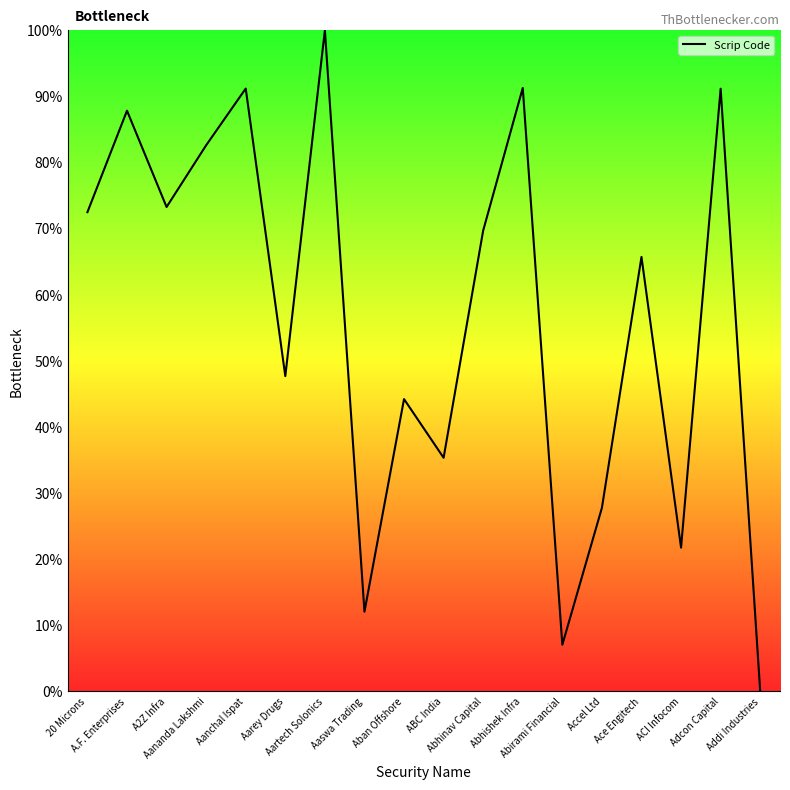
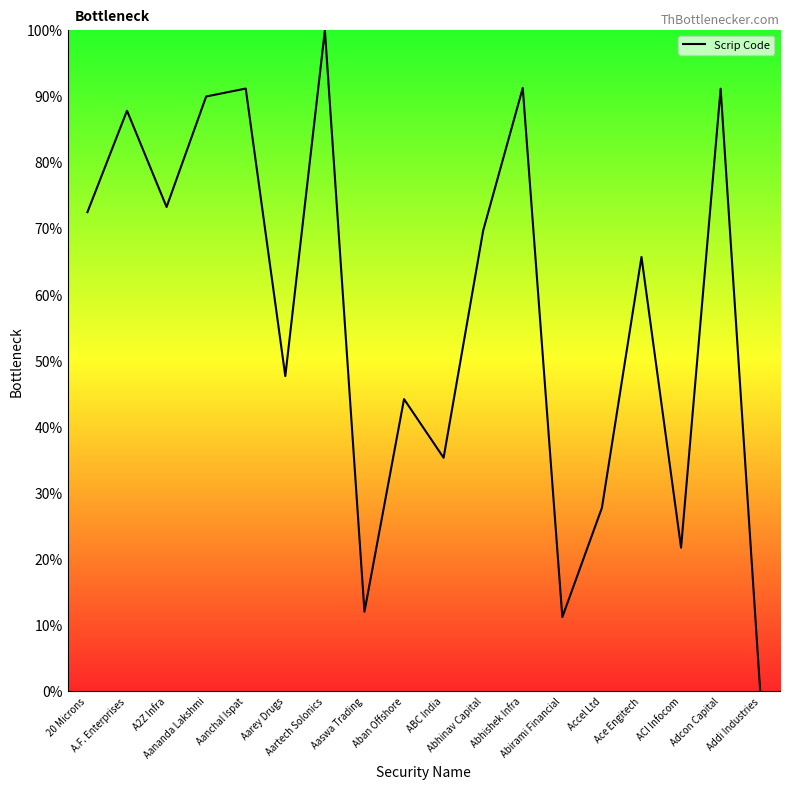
Aananda Lakshmi: 83% -> 90%
Abirami Financial: 7% -> 11%
